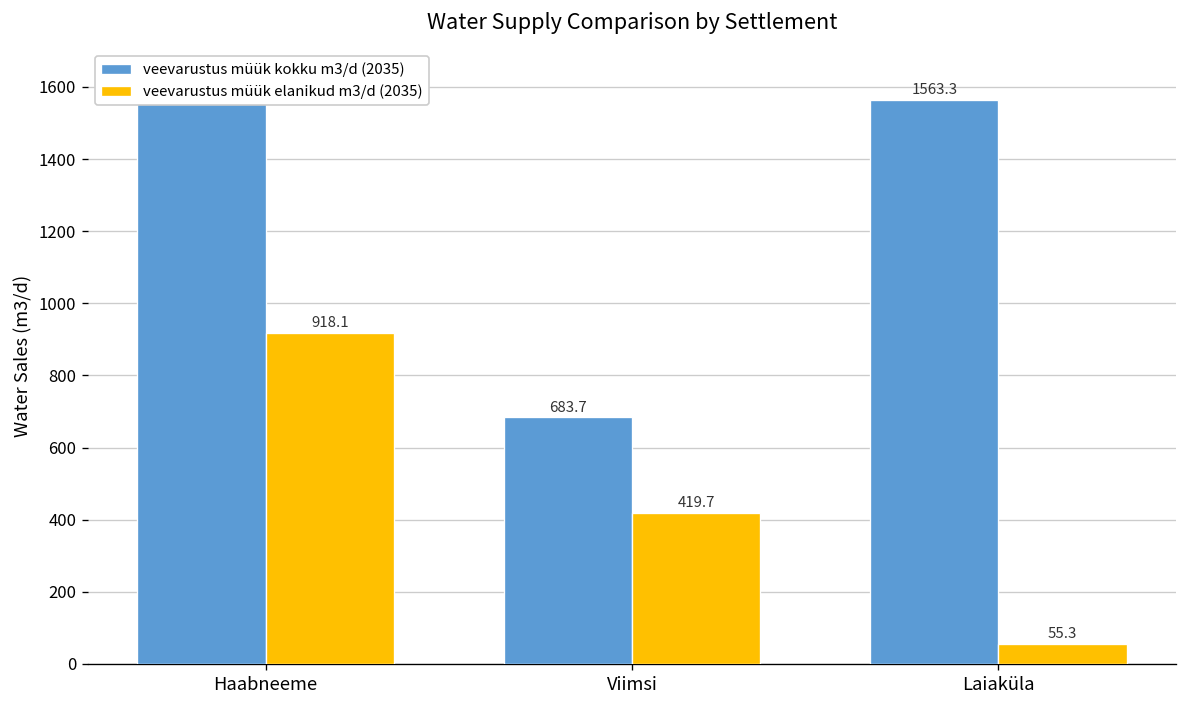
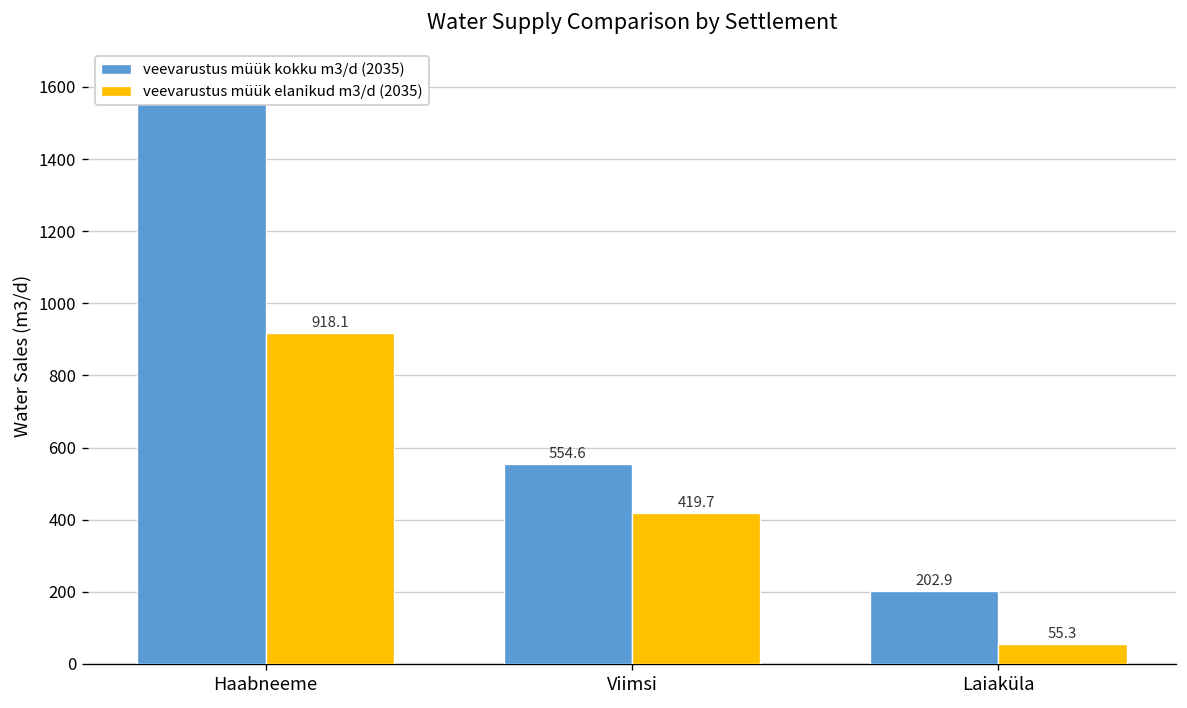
veevarustus müük kokku m3/d (2035), Viimsi: 683.7 -> 554.6
veevarustus müük kokku m3/d (2035), Laiaküla: 1563.3 -> 202.9
